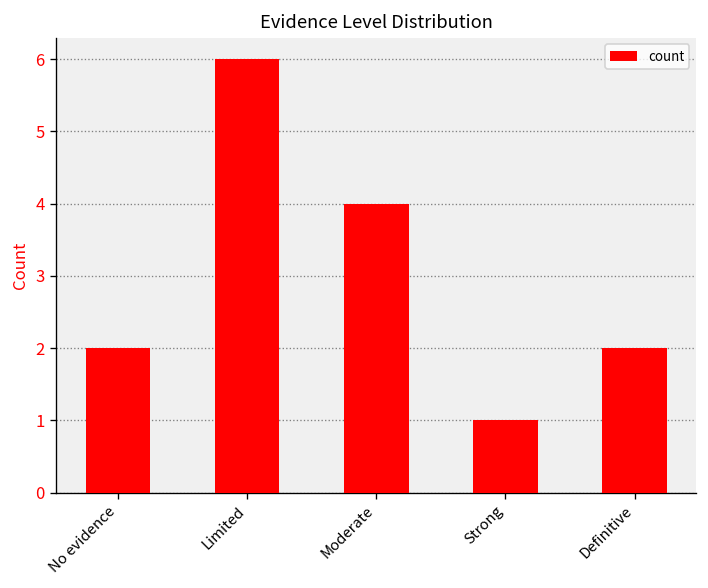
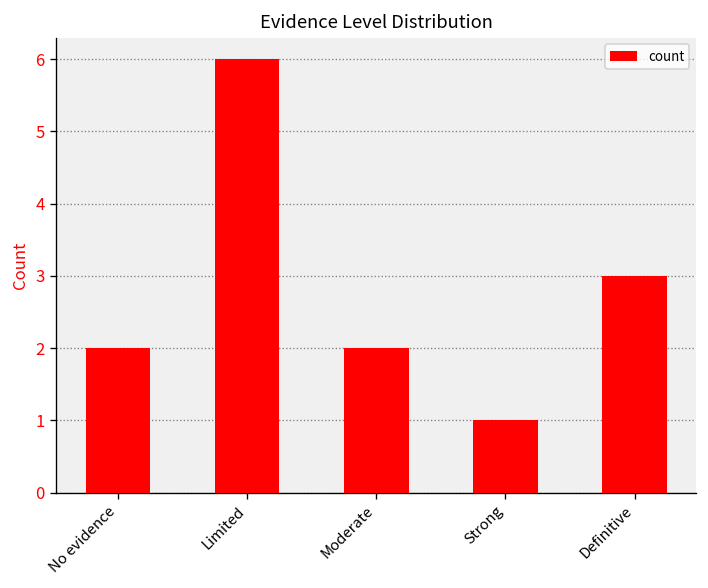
Moderate: 4 -> 2
Definitive: 2 -> 3
